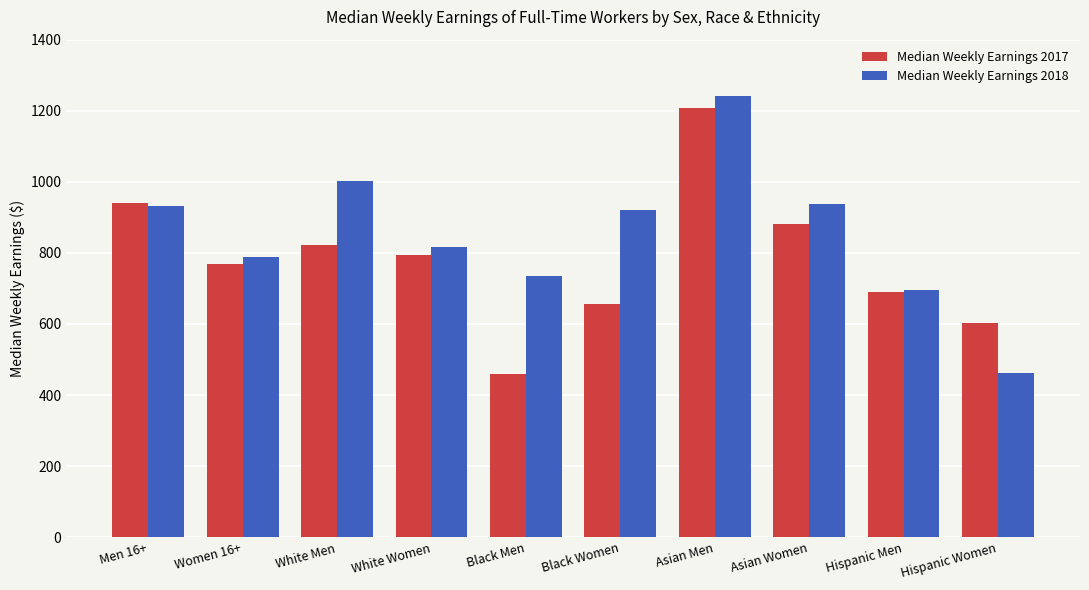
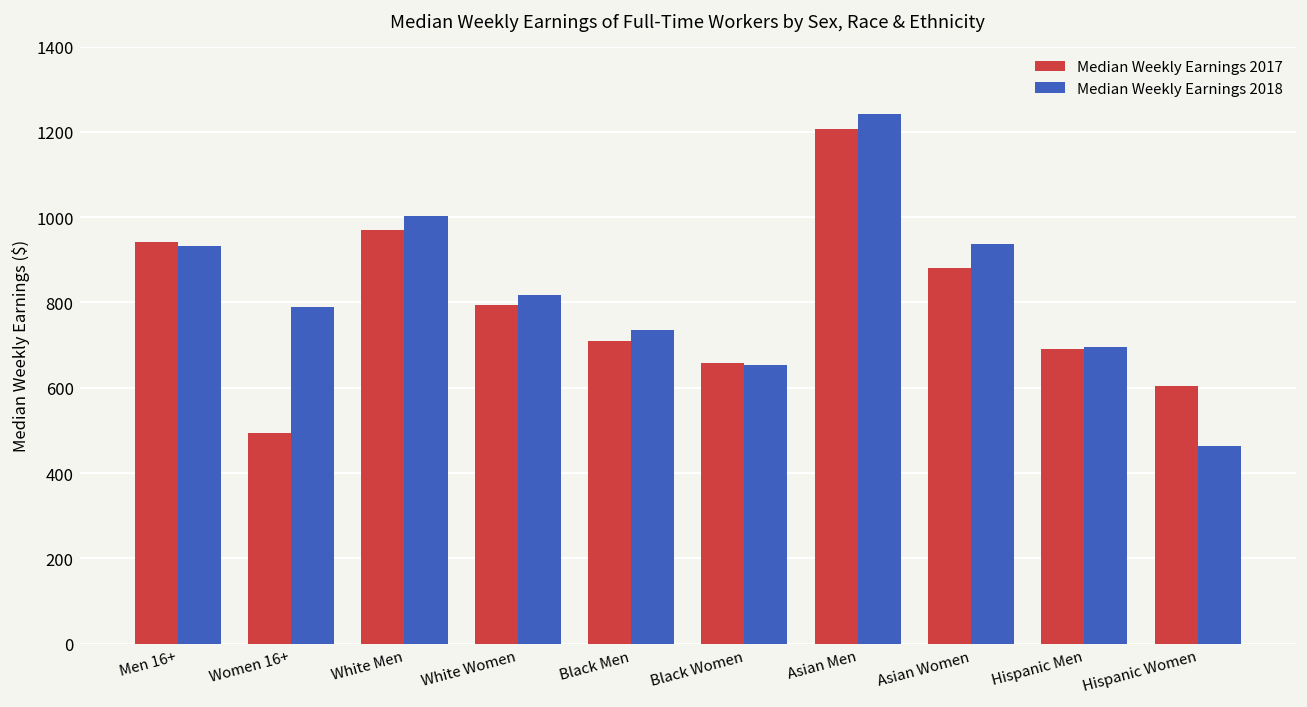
Median Weekly Earnings 2017, Women 16+: 770 -> 490
Median Weekly Earnings 2017, White Men: 820 -> 970
Median Weekly Earnings 2017, Black Men: 460 -> 710
Median Weekly Earnings 2018, Black Women: 920 -> 650
